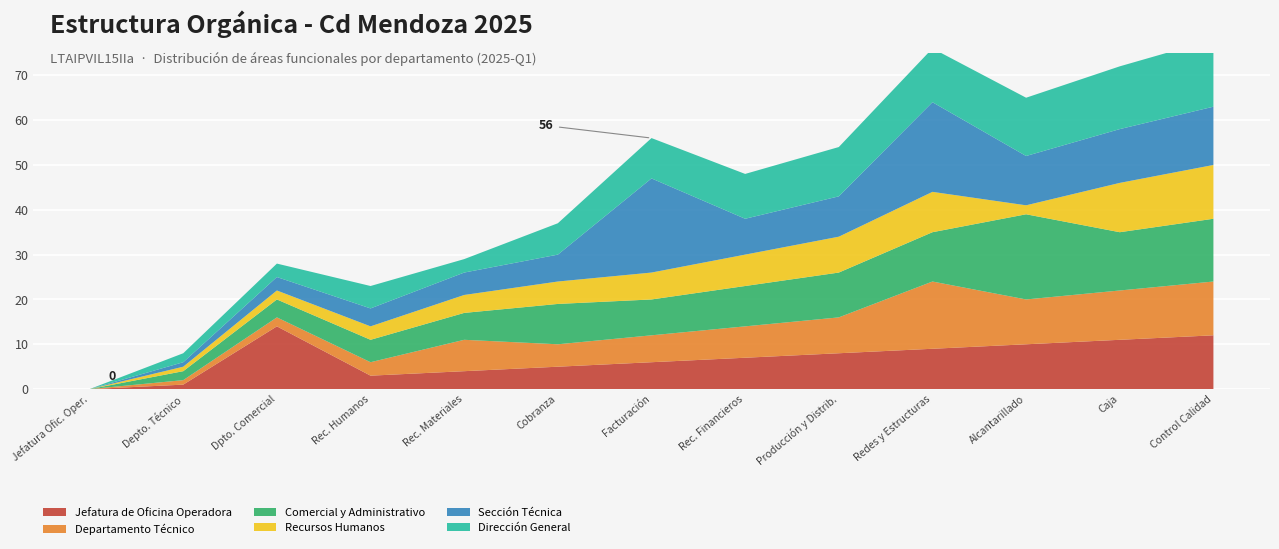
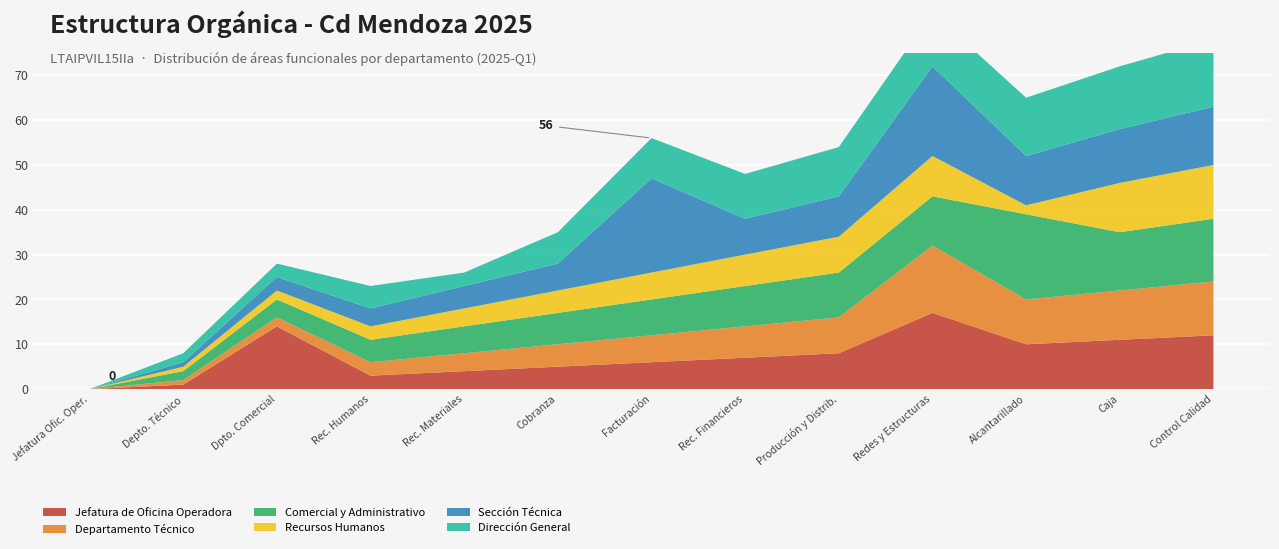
Departamento Técnico, Rec. Materiales: 7 -> 4
Comercial y Administrativo, Cobranza: 9 -> 7
Jefatura de Oficina Operadora, Redes y Estructuras: 9 -> 17
